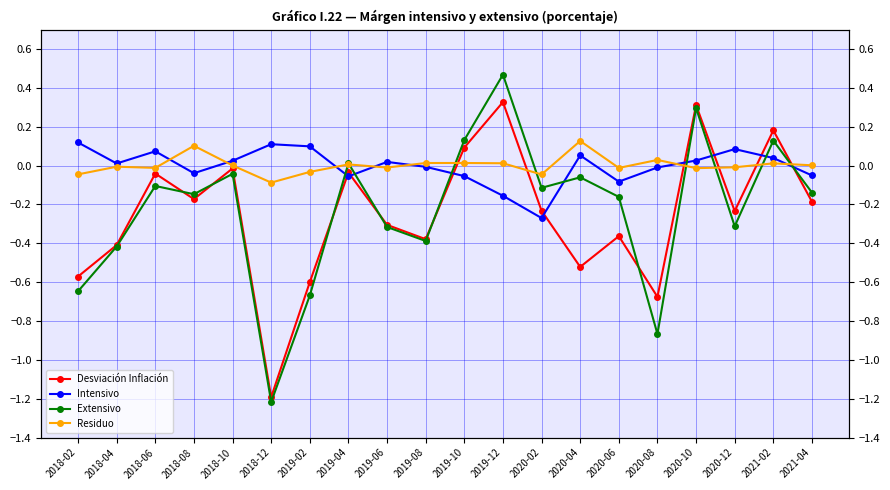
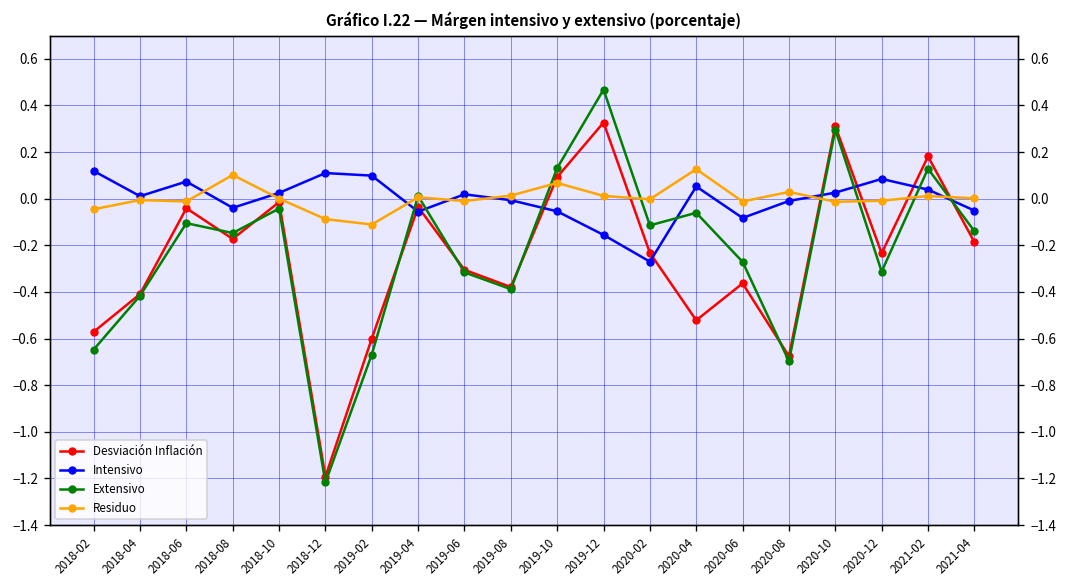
Residuo, 2019-02: -0.03 -> -0.11
Residuo, 2019-10: 0.01 -> 0.07
Residuo, 2020-02: -0.05 -> 0.00
Extensivo, 2020-06: -0.16 -> -0.27
Extensivo, 2020-08: -0.87 -> -0.70
